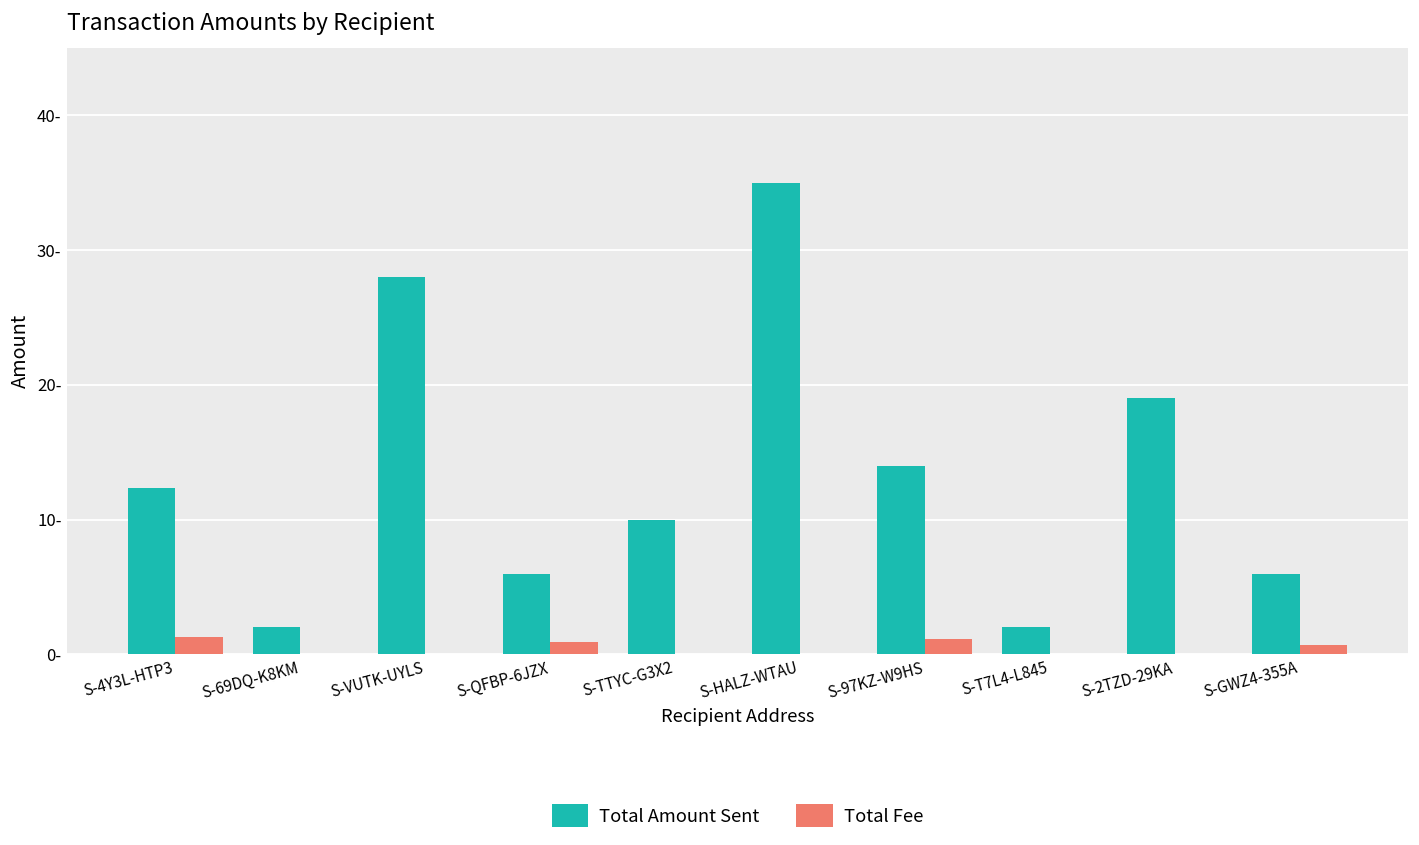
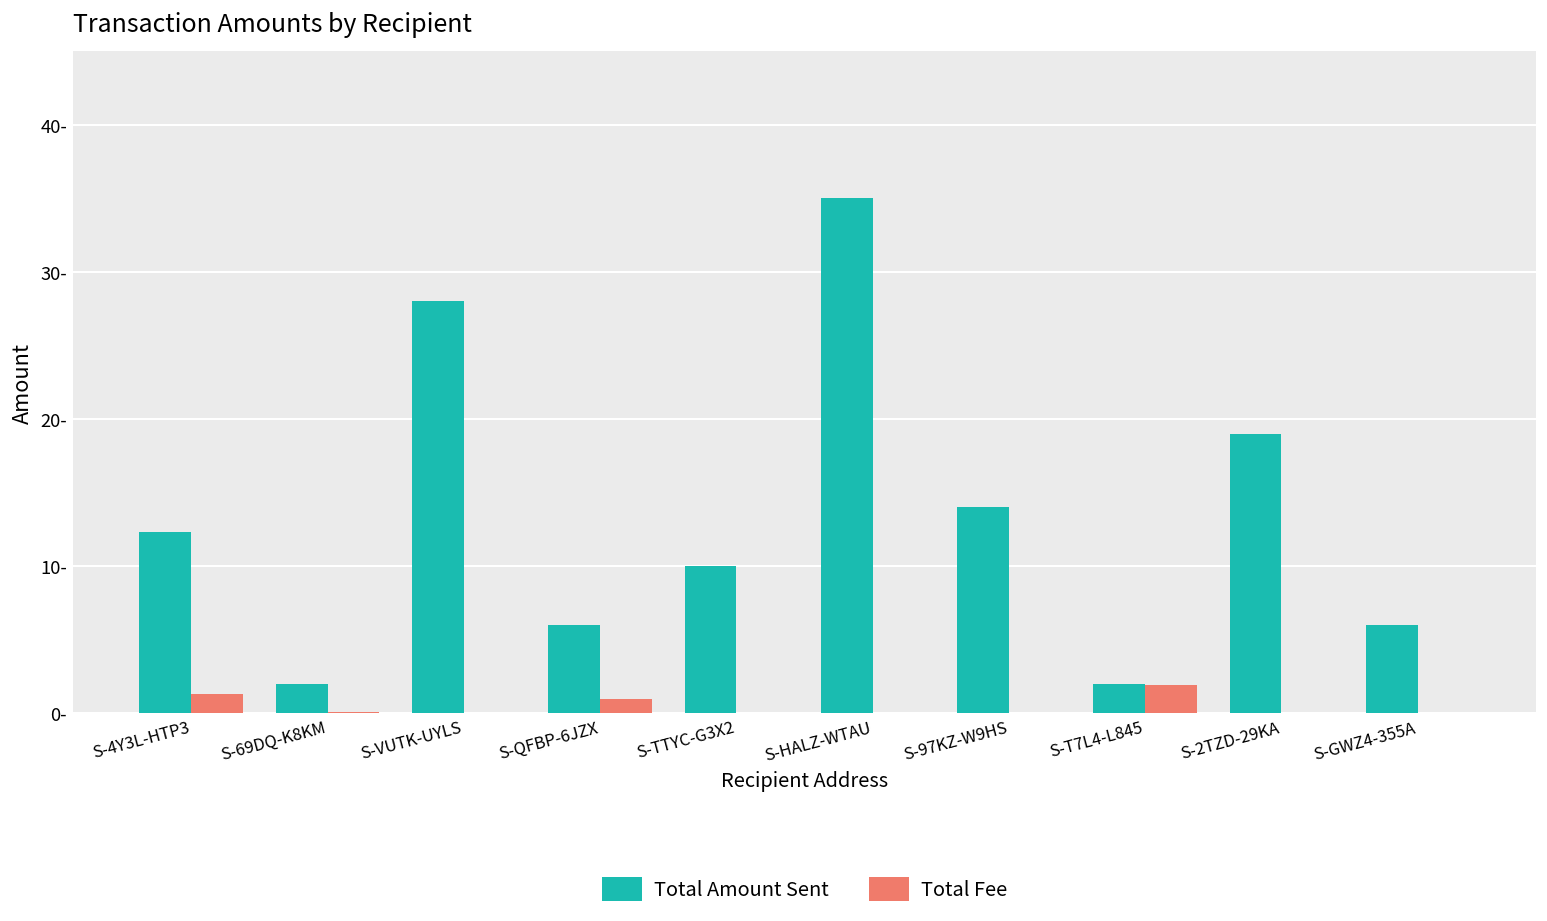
Total Fee, S-97KZ-W9HS: 1.1- -> 0.0-
Total Fee, S-T7L4-L845: 0.1- -> 1.9-
Total Fee, S-GWZ4-355A: 0.7- -> 0.0-
